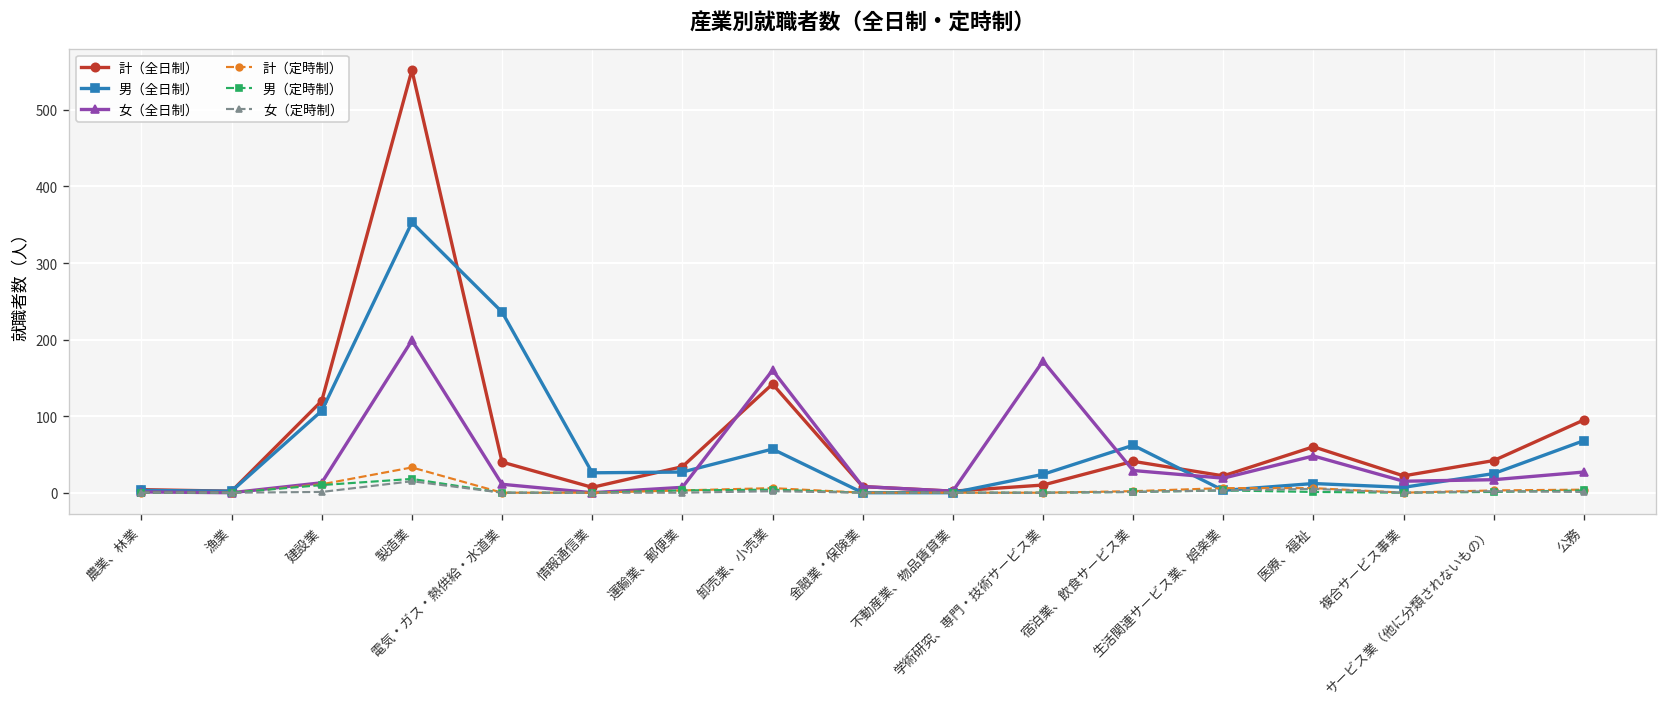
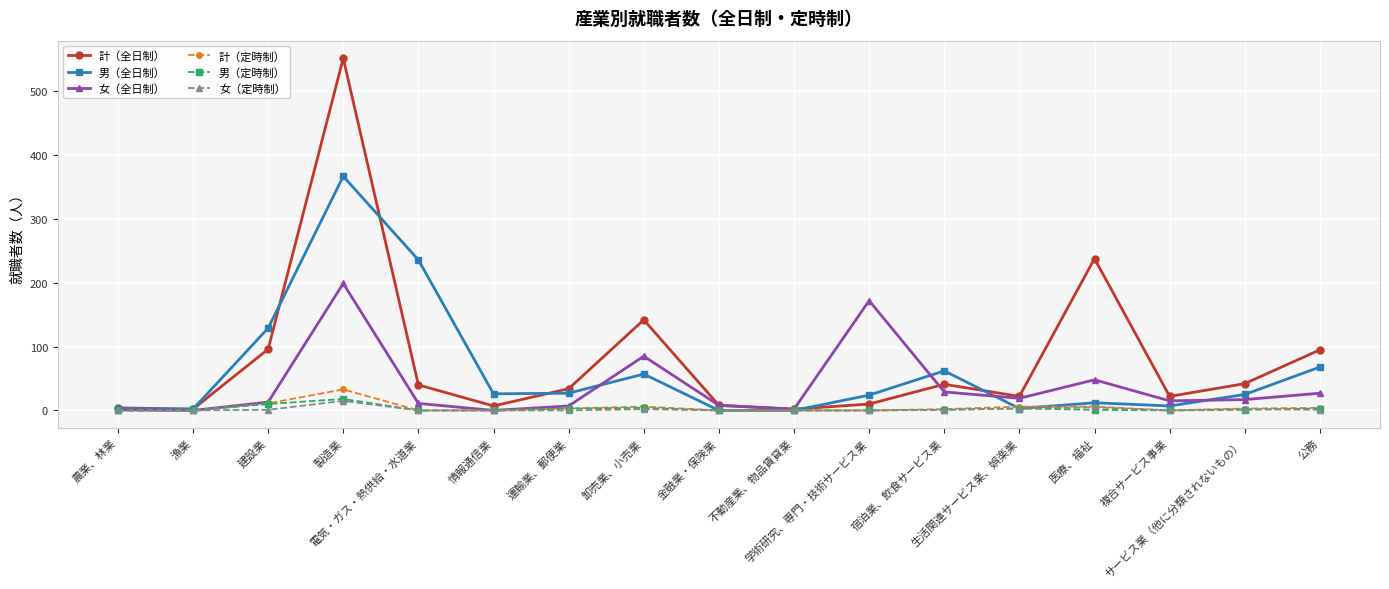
計（全日制）, 建設業: 120 -> 100
男（全日制）, 建設業: 110 -> 130
男（全日制）, 製造業: 350 -> 370
女（全日制）, 卸売業、小売業: 160 -> 90
計（全日制）, 医療、福祉: 60 -> 240
